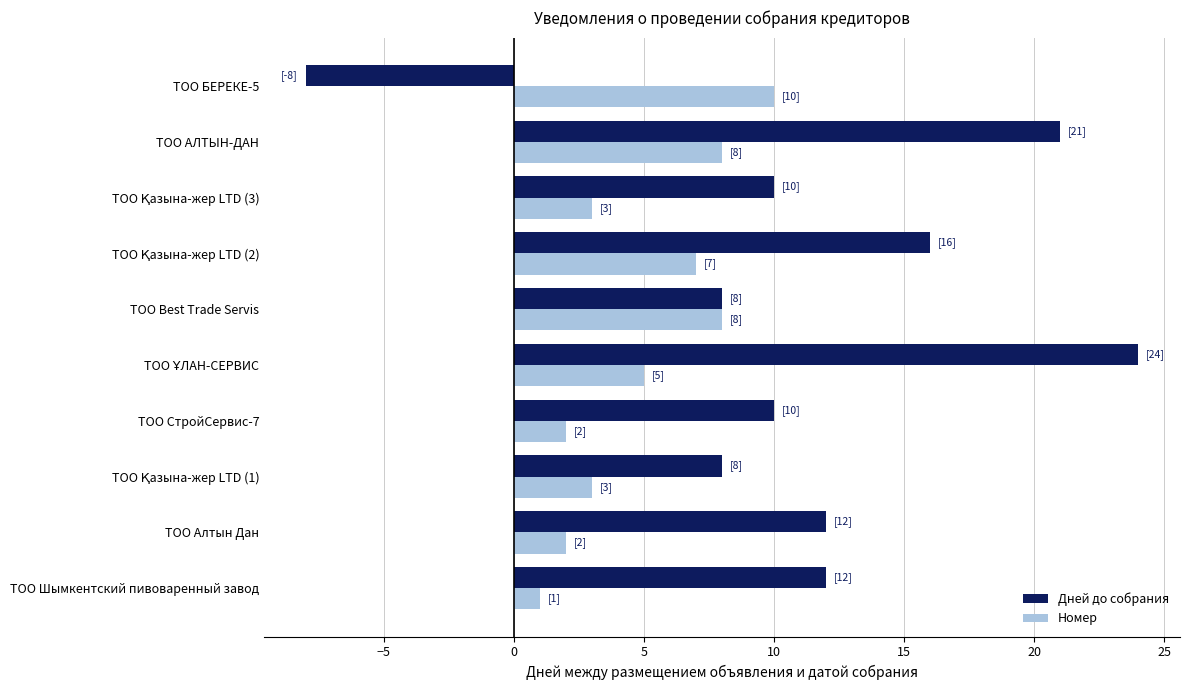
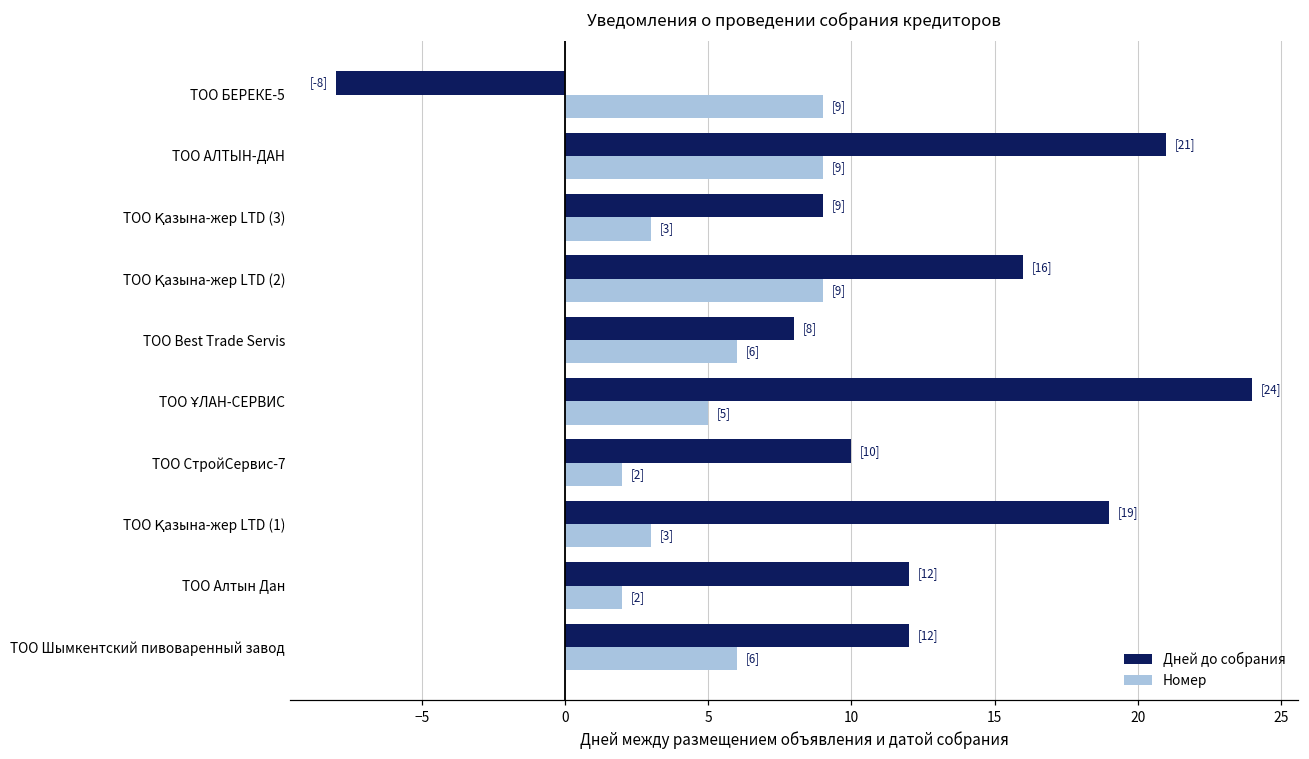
Номер, ТОО БЕРЕКЕ-5: 10] -> 9]
Номер, ТОО АЛТЫН-ДАН: 8] -> 9]
Дней до собрания, ТОО Қазына-жер LTD (3): 10] -> 9]
Номер, ТОО Қазына-жер LTD (2): 7] -> 9]
Номер, ТОО Best Trade Servis: 8] -> 6]
Дней до собрания, ТОО Қазына-жер LTD (1): 8] -> 19]
Номер, ТОО Шымкентский пивоваренный завод: 1] -> 6]
